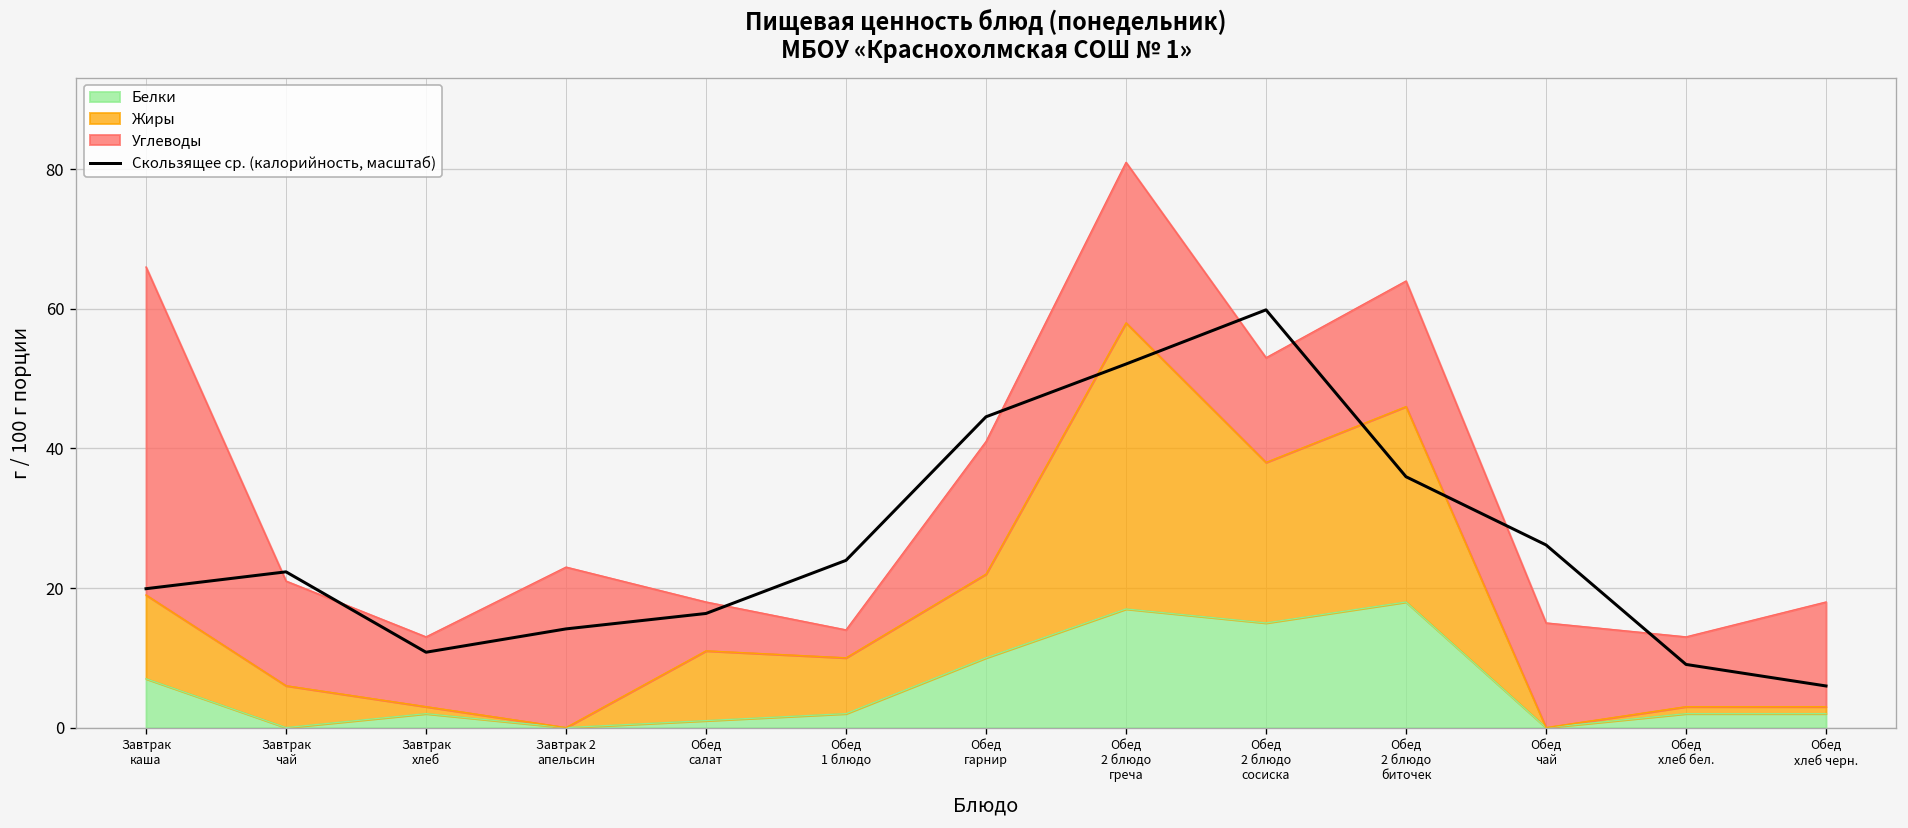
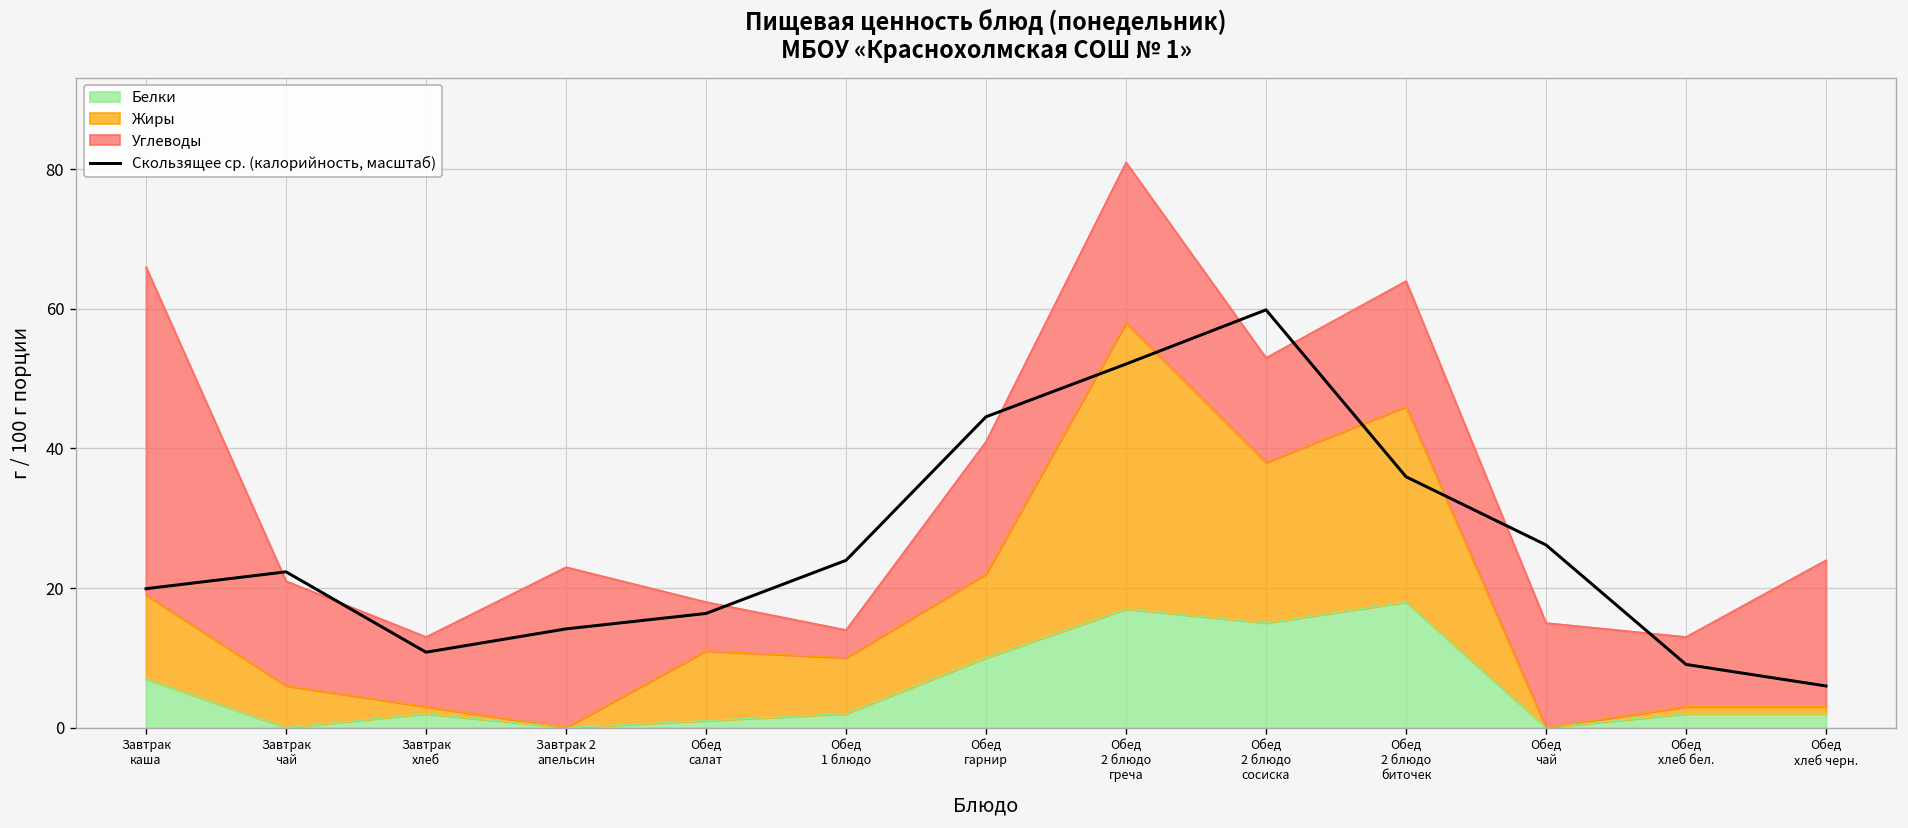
Углеводы, Обед хлеб черн.: 15 -> 21
